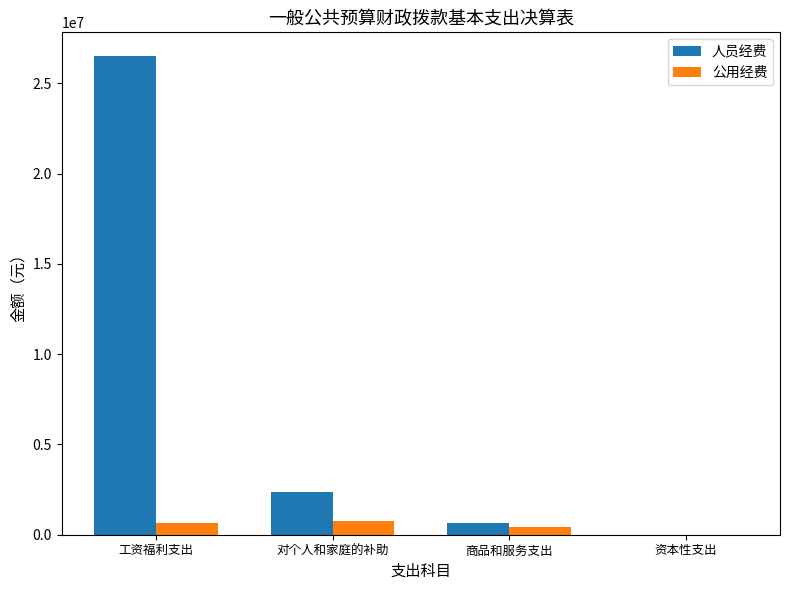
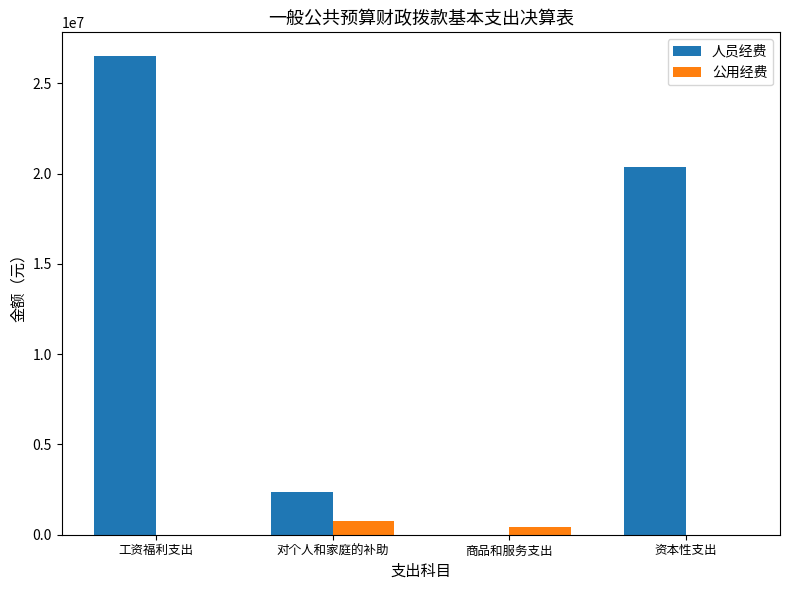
公用经费, 工资福利支出: 600000 -> 0
人员经费, 商品和服务支出: 600000 -> 0
人员经费, 资本性支出: 0 -> 20400000
